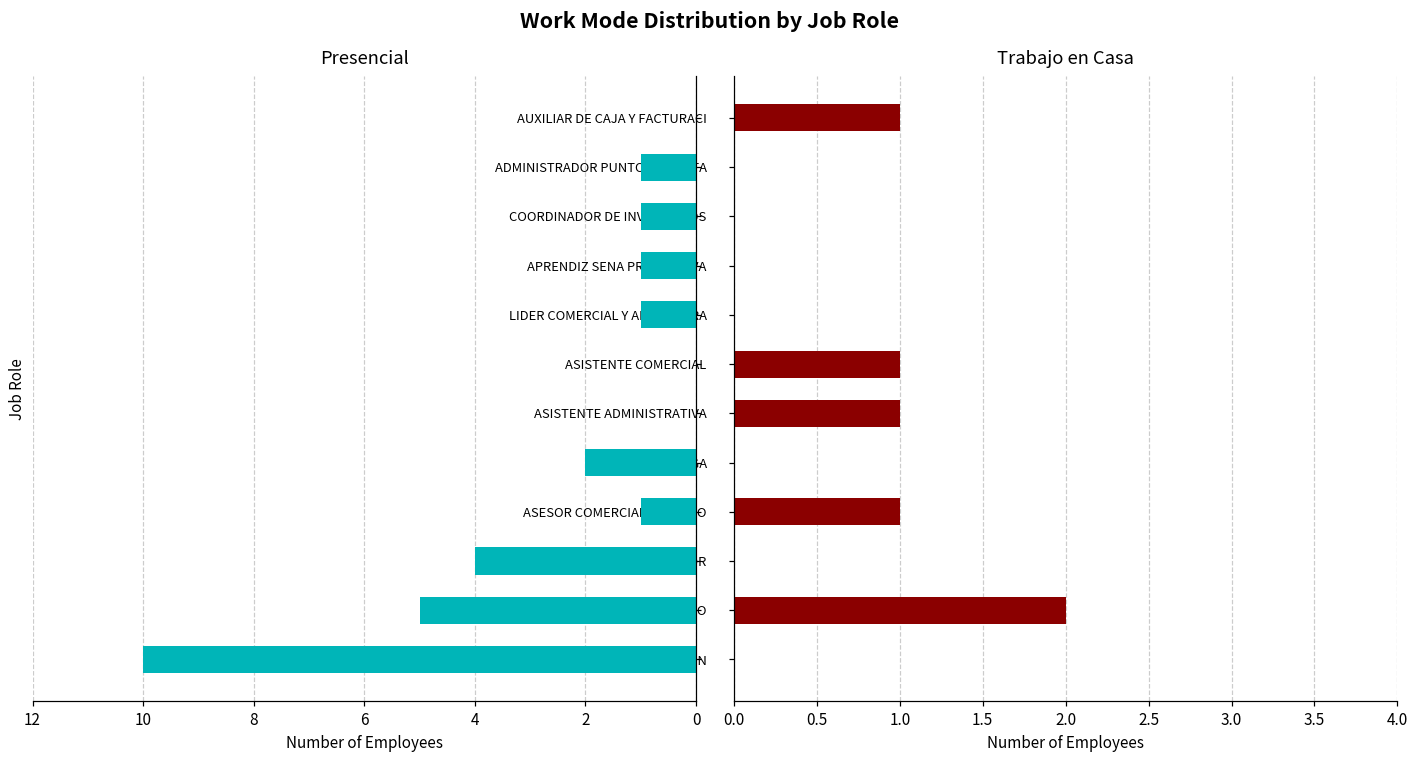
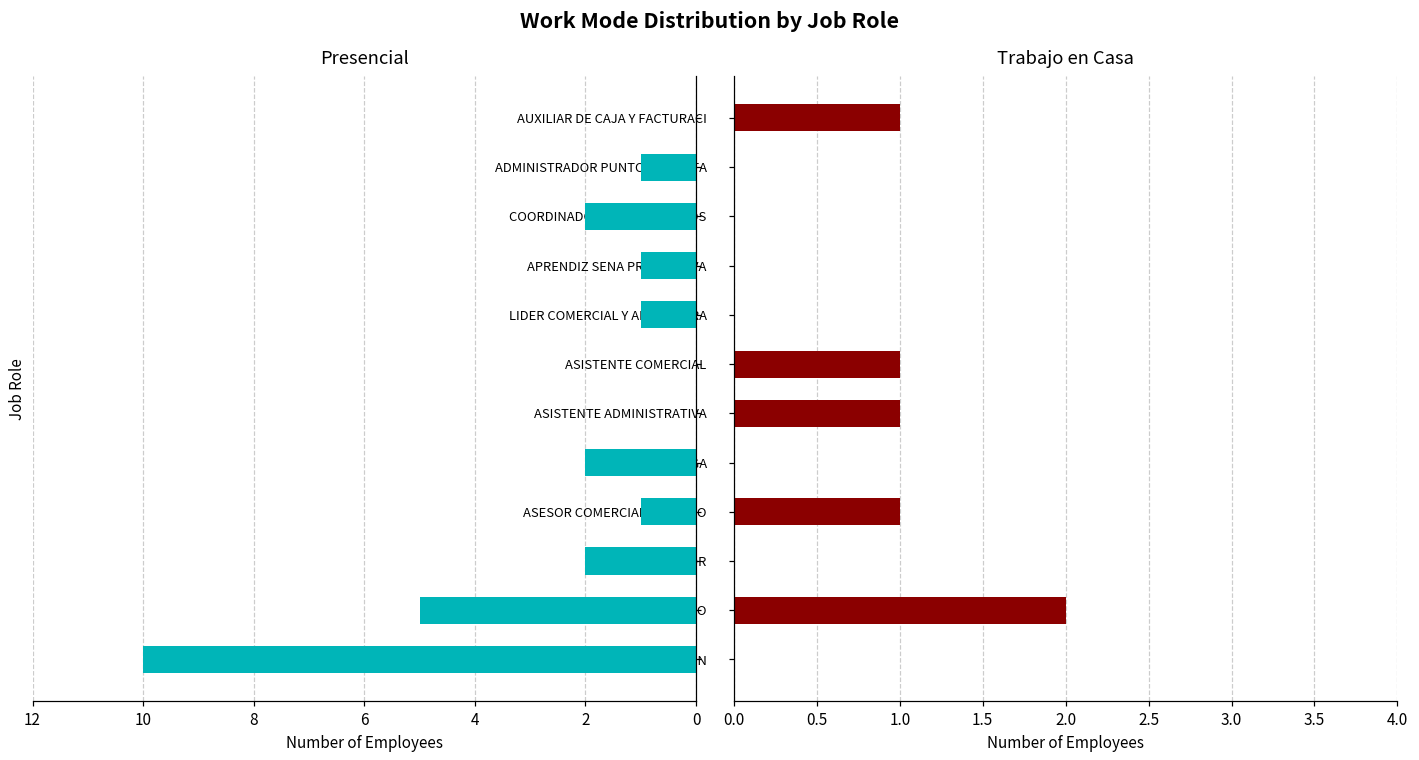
Presencial, COORDINADOR DE INVENTARIOS: 1 -> 2
Presencial, CONDUCTOR: 4 -> 2
